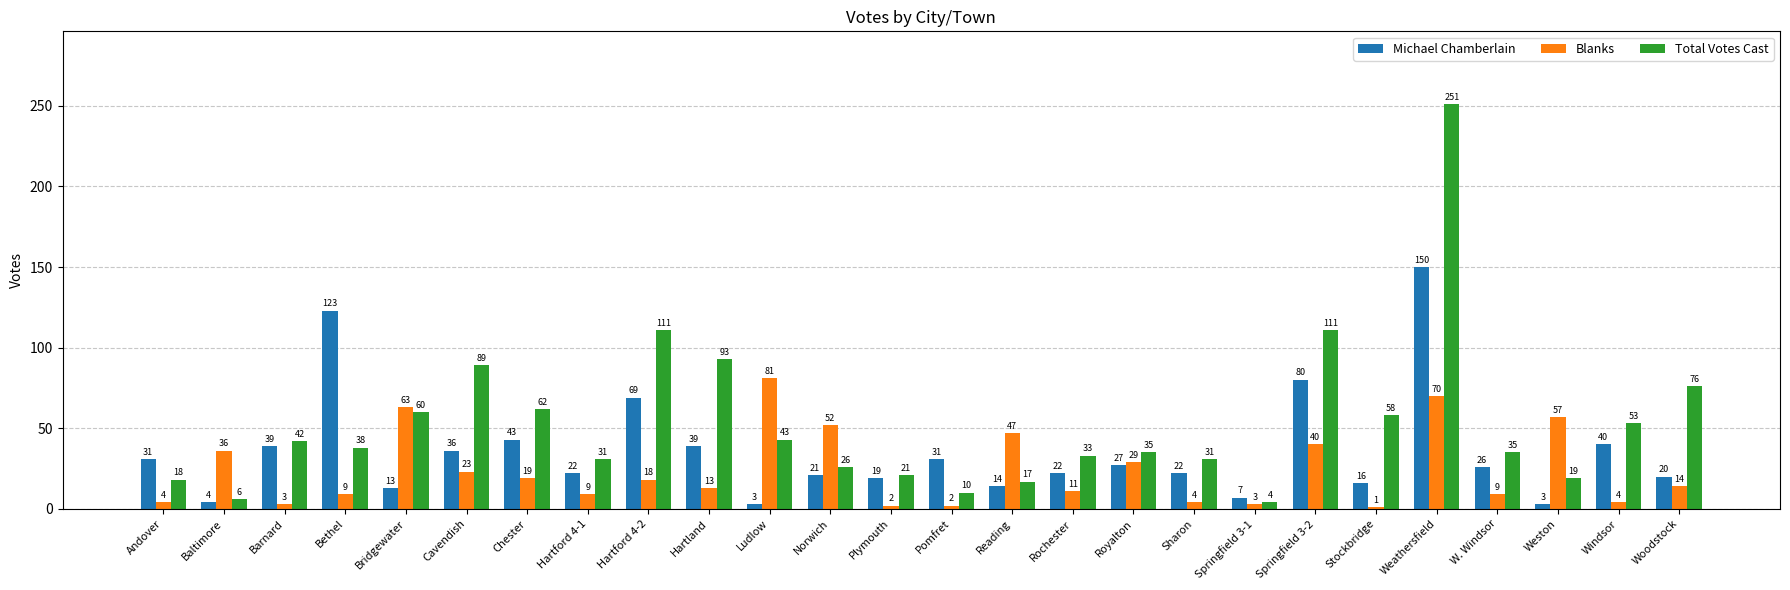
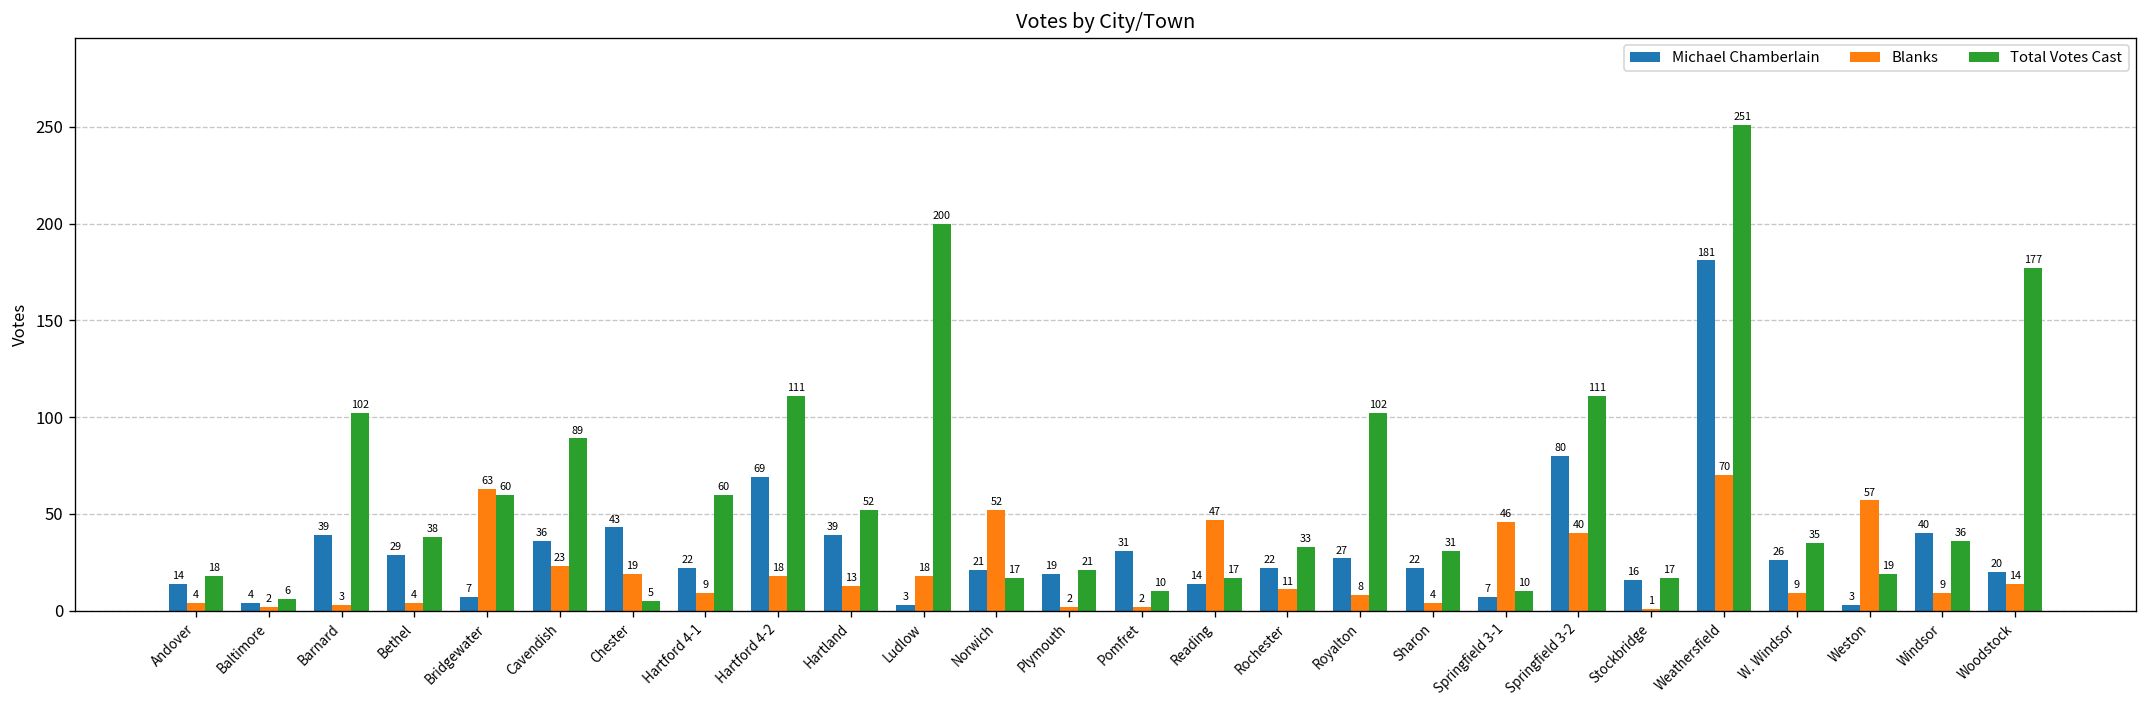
Michael Chamberlain, Andover: 31 -> 14
Blanks, Baltimore: 36 -> 2
Total Votes Cast, Barnard: 42 -> 102
Michael Chamberlain, Bethel: 123 -> 29
Blanks, Bethel: 9 -> 4
Michael Chamberlain, Bridgewater: 13 -> 7
Total Votes Cast, Chester: 62 -> 5
Total Votes Cast, Hartford 4-1: 31 -> 60
Total Votes Cast, Hartland: 93 -> 52
Blanks, Ludlow: 81 -> 18
Total Votes Cast, Ludlow: 43 -> 200
Total Votes Cast, Norwich: 26 -> 17
Blanks, Royalton: 29 -> 8
Total Votes Cast, Royalton: 35 -> 102
Blanks, Springfield 3-1: 3 -> 46
Total Votes Cast, Springfield 3-1: 4 -> 10
Total Votes Cast, Stockbridge: 58 -> 17
Michael Chamberlain, Weathersfield: 150 -> 181
Blanks, Windsor: 4 -> 9
Total Votes Cast, Windsor: 53 -> 36
Total Votes Cast, Woodstock: 76 -> 177
